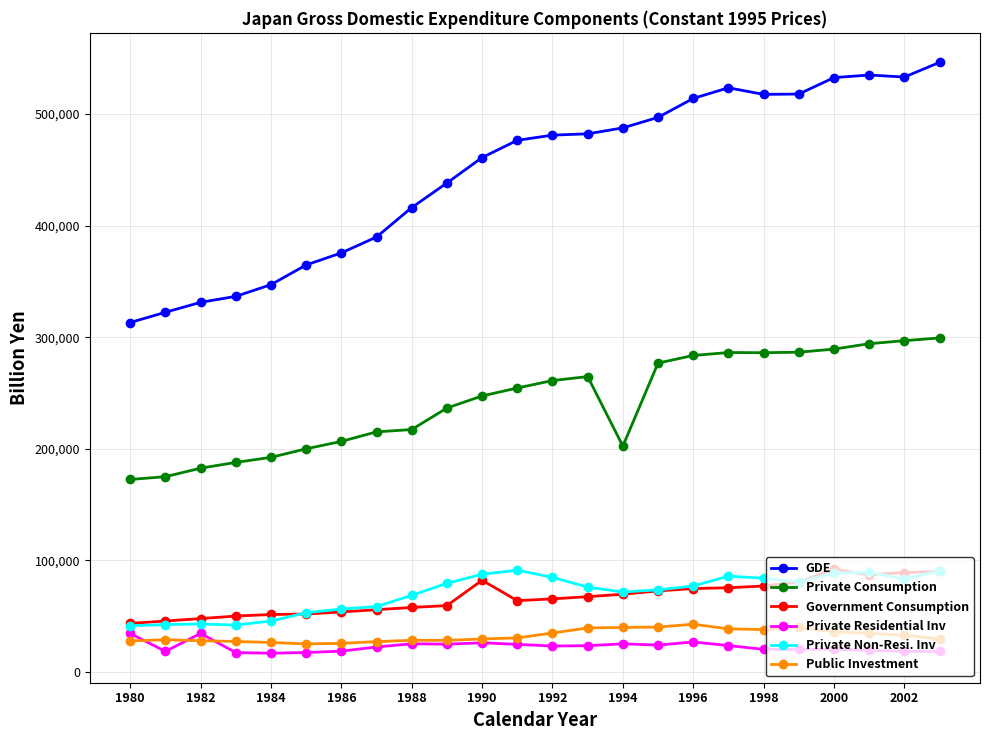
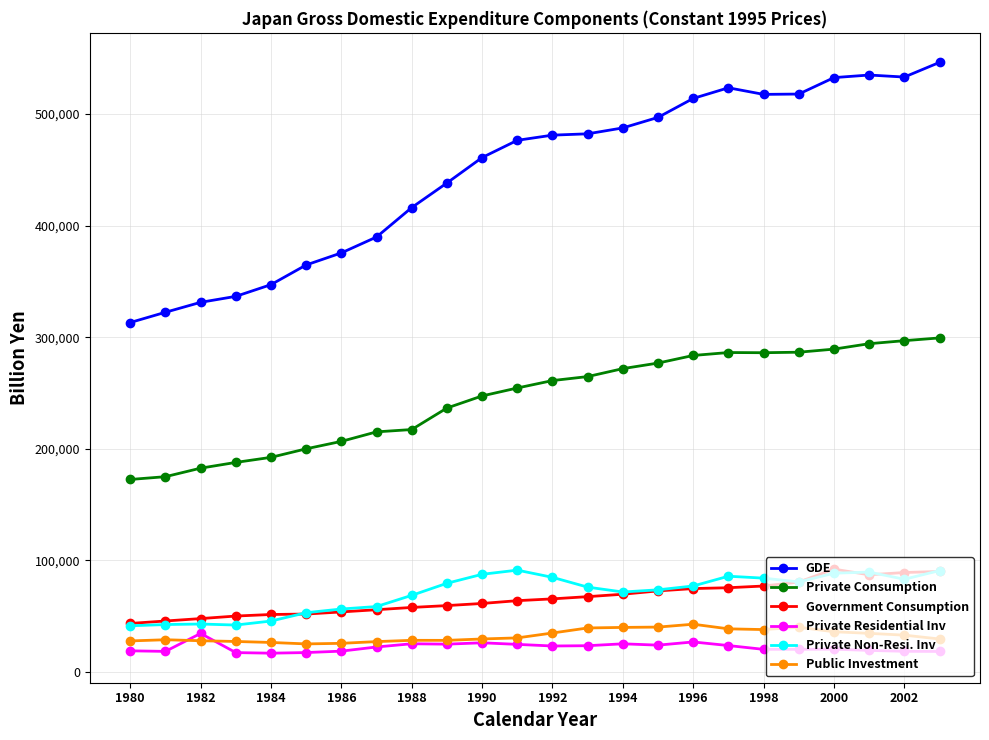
Private Residential Inv, 1980: 35,000 -> 19,000
Government Consumption, 1990: 82,000 -> 61,000
Private Consumption, 1994: 202,000 -> 272,000
